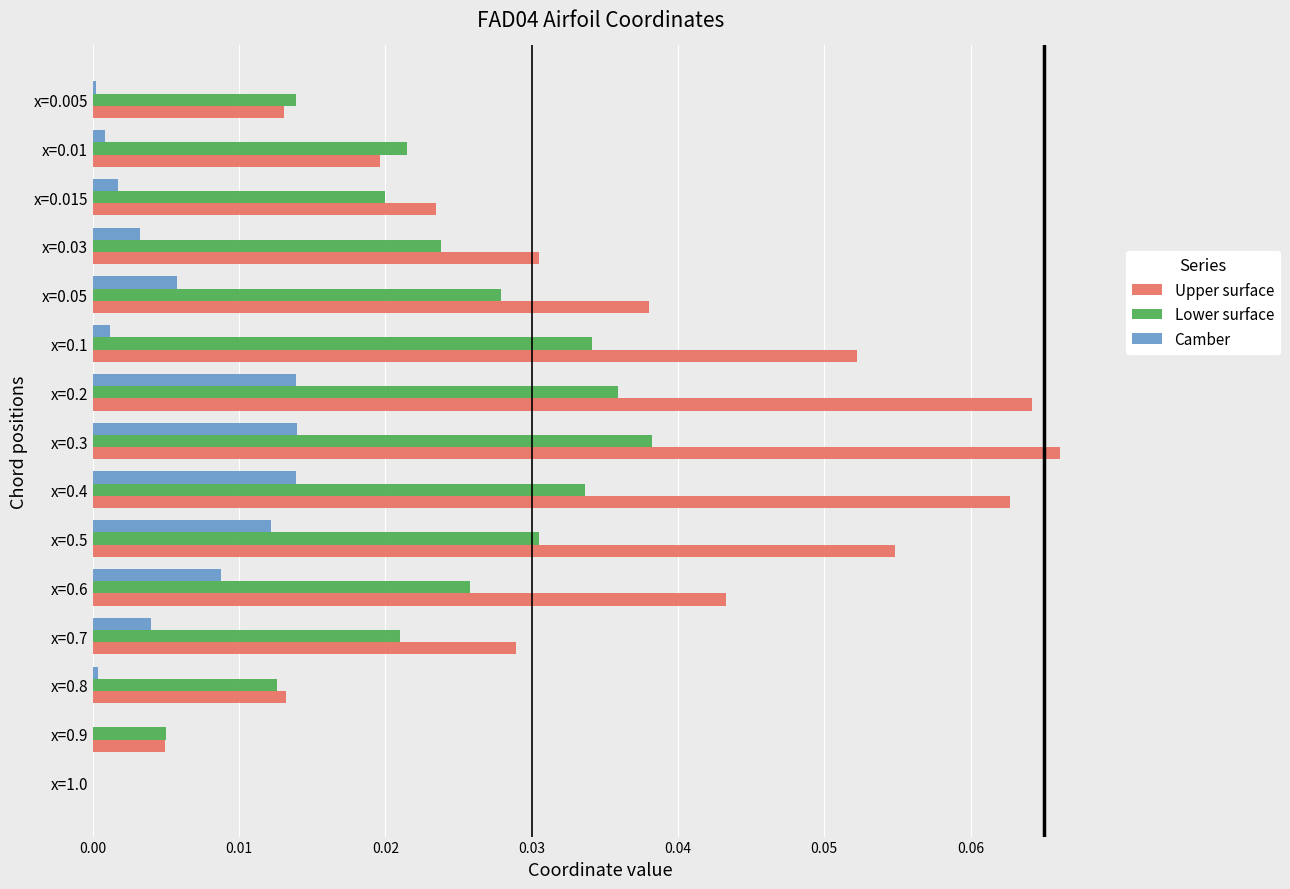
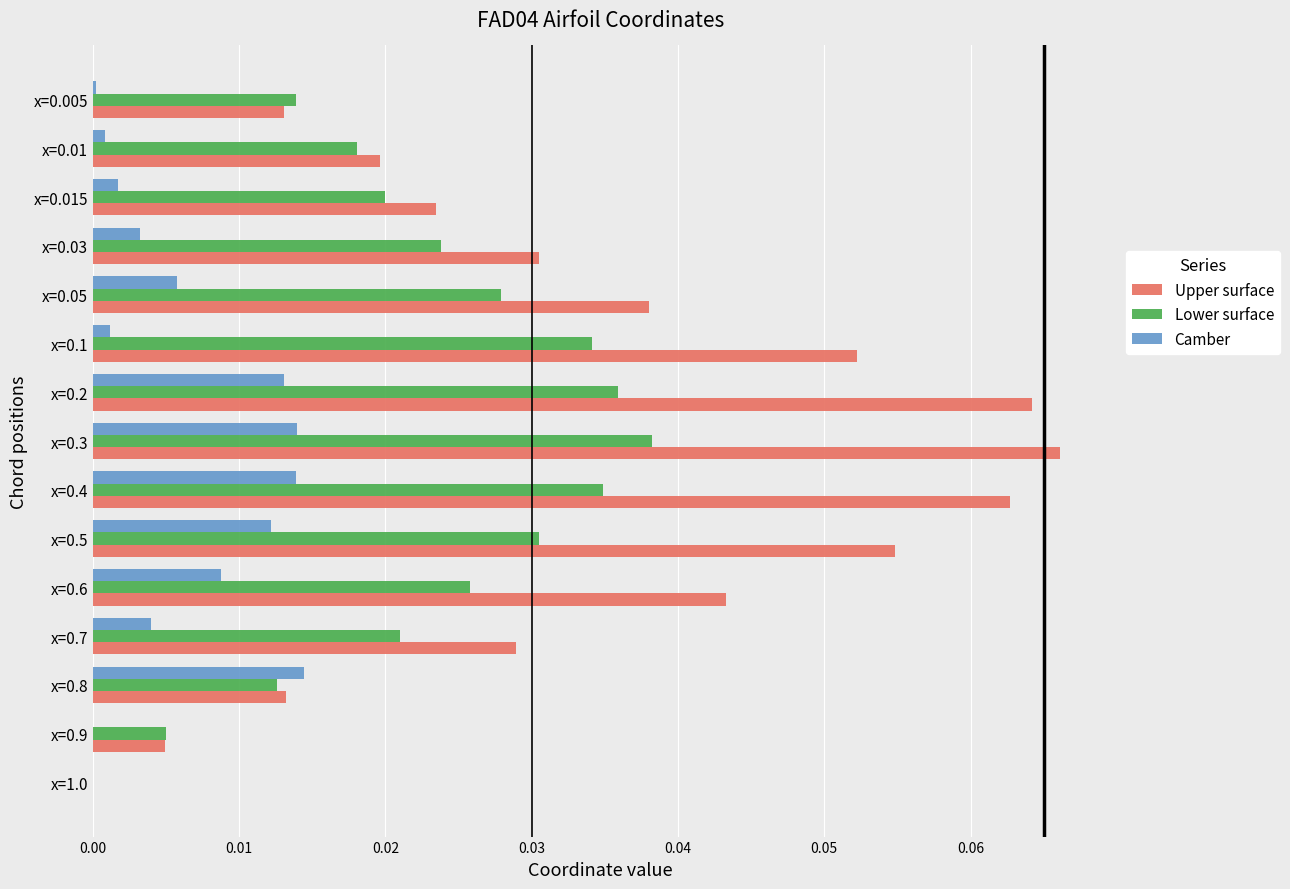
Lower surface, x=0.01: 0.0215 -> 0.0180
Camber, x=0.2: 0.0139 -> 0.0131
Lower surface, x=0.4: 0.0336 -> 0.0349
Camber, x=0.8: 0.0003 -> 0.0145
